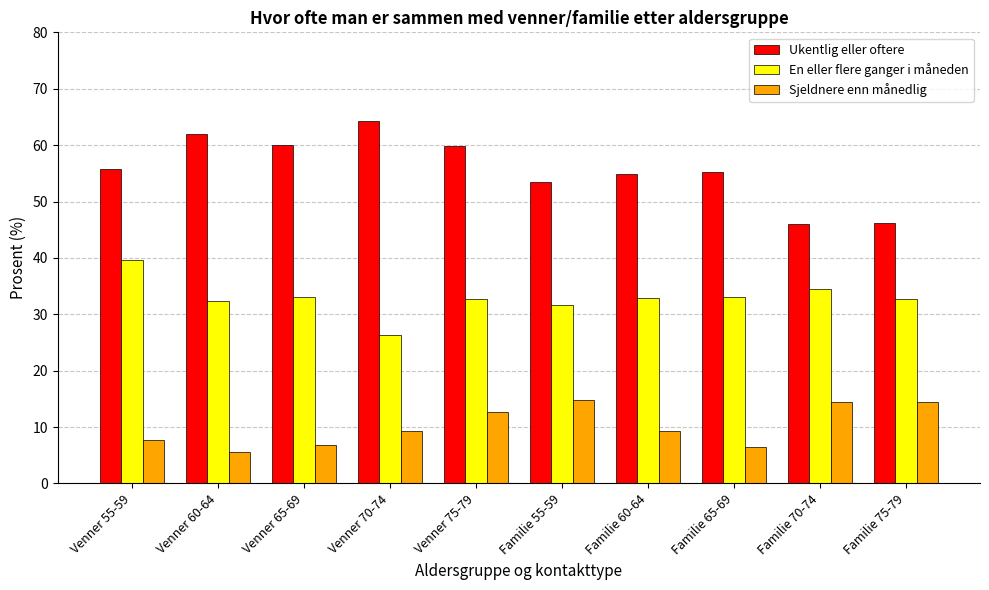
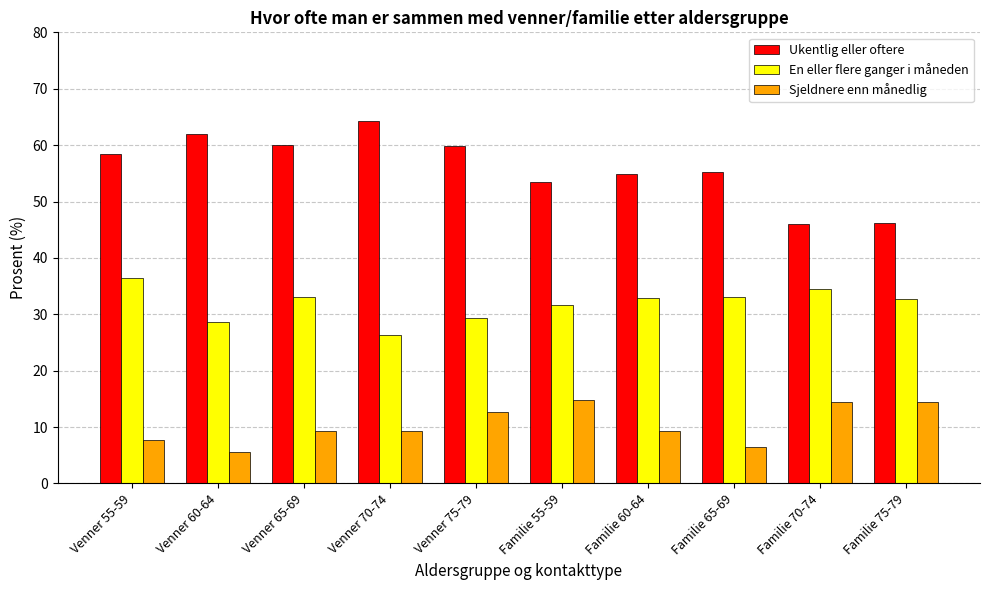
Ukentlig eller oftere, Venner 55-59: 56 -> 59
En eller flere ganger i måneden, Venner 55-59: 40 -> 37
En eller flere ganger i måneden, Venner 60-64: 32 -> 29
Sjeldnere enn månedlig, Venner 65-69: 7 -> 9
En eller flere ganger i måneden, Venner 75-79: 33 -> 29
